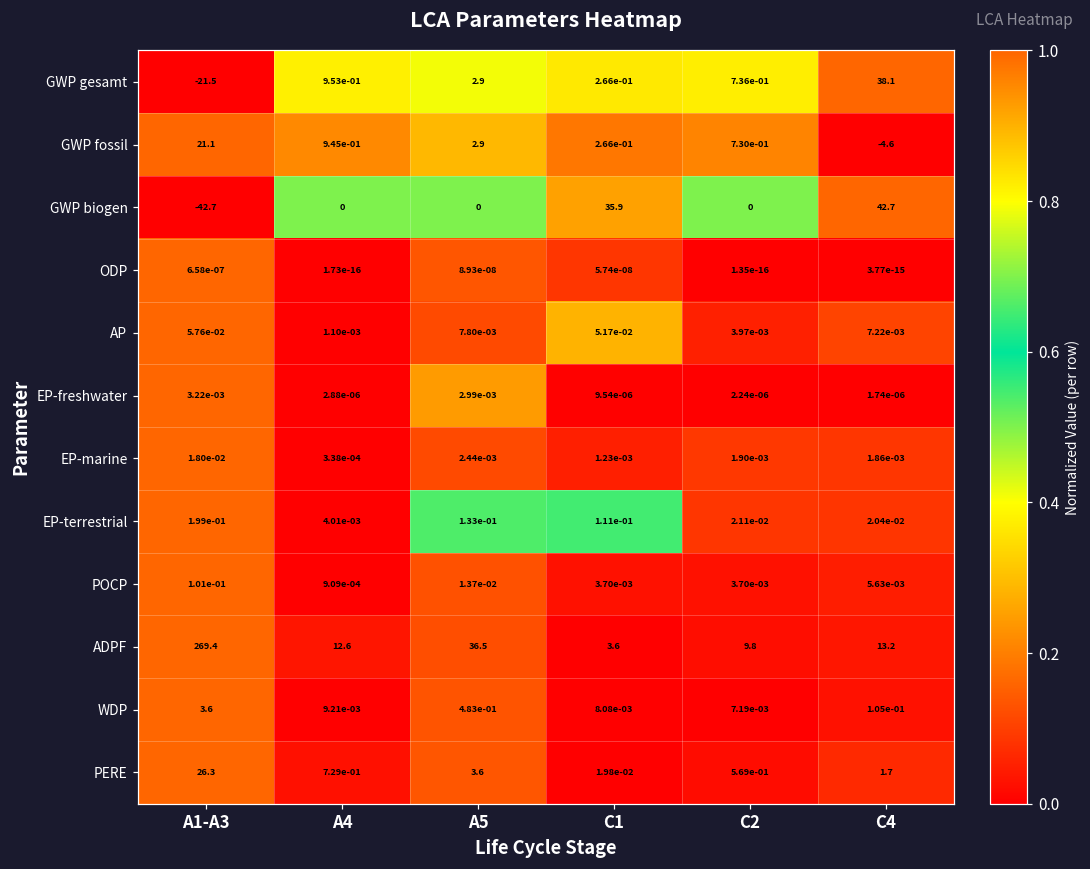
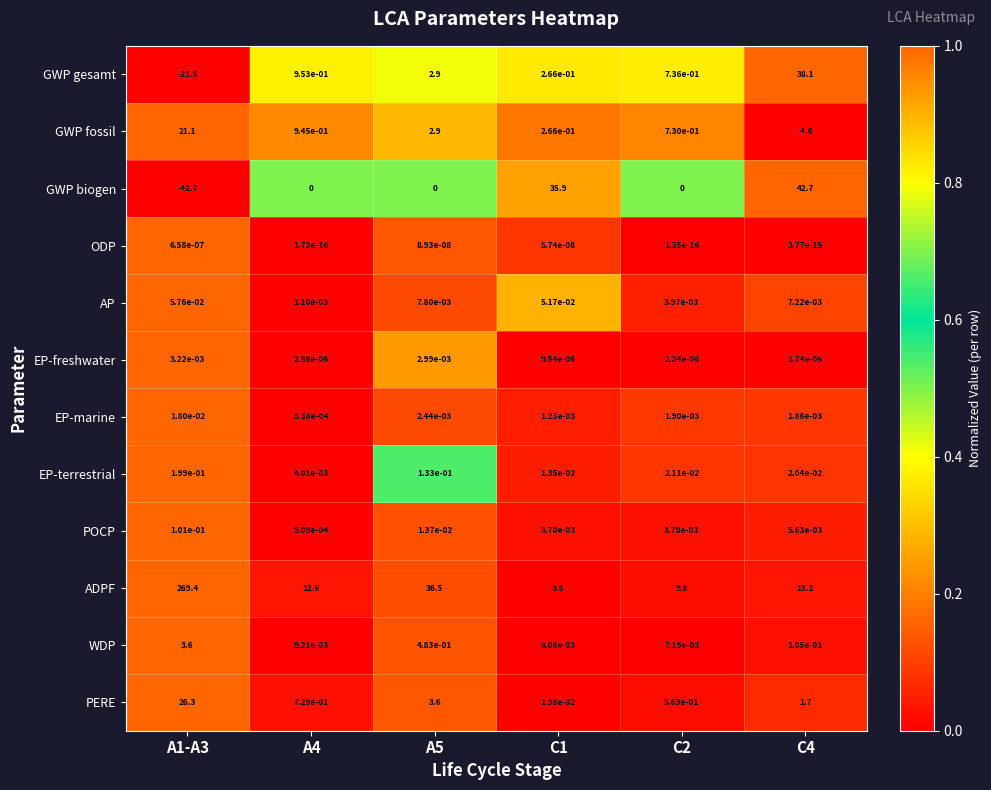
EP-terrestrial, C1: 1.11e-01 -> 1.35e-02
